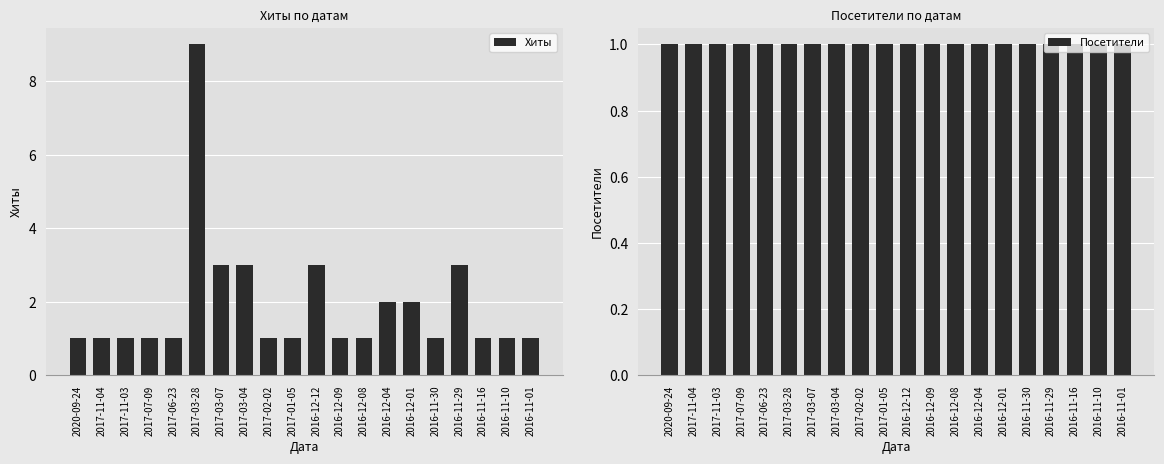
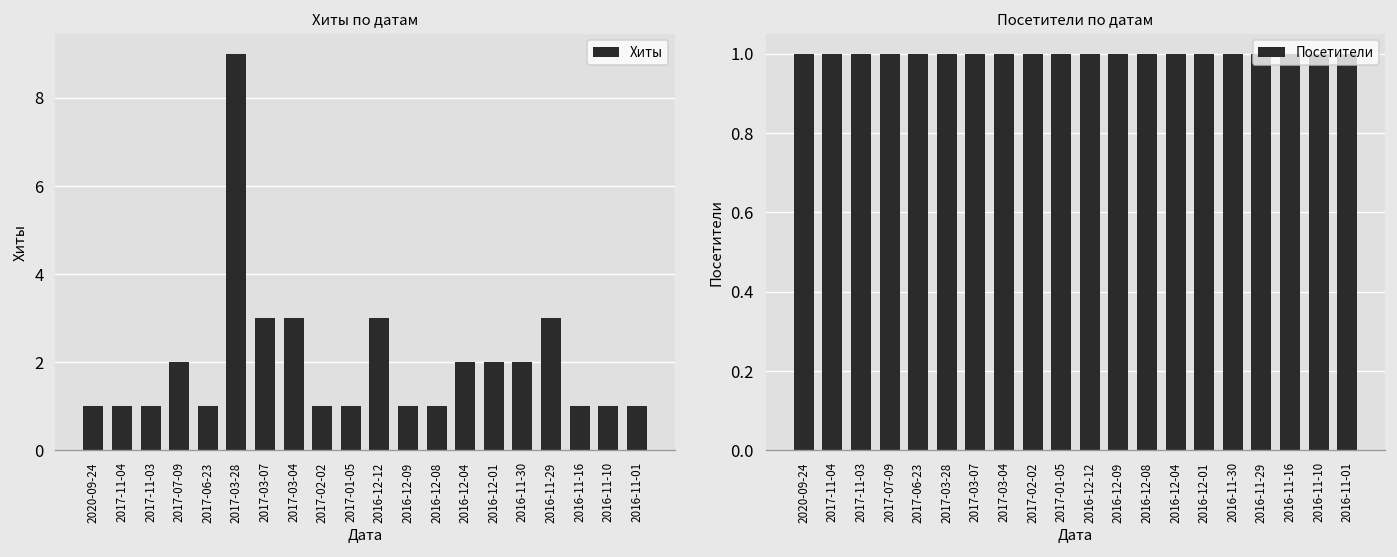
Хиты по датам, 2017-07-09: 1 -> 2
Хиты по датам, 2016-11-30: 1 -> 2
